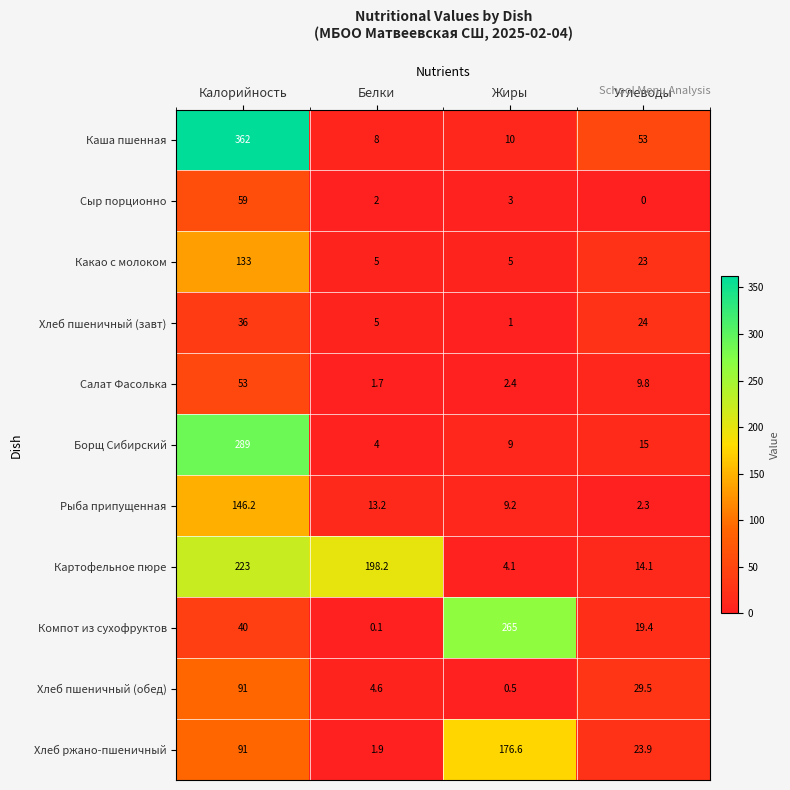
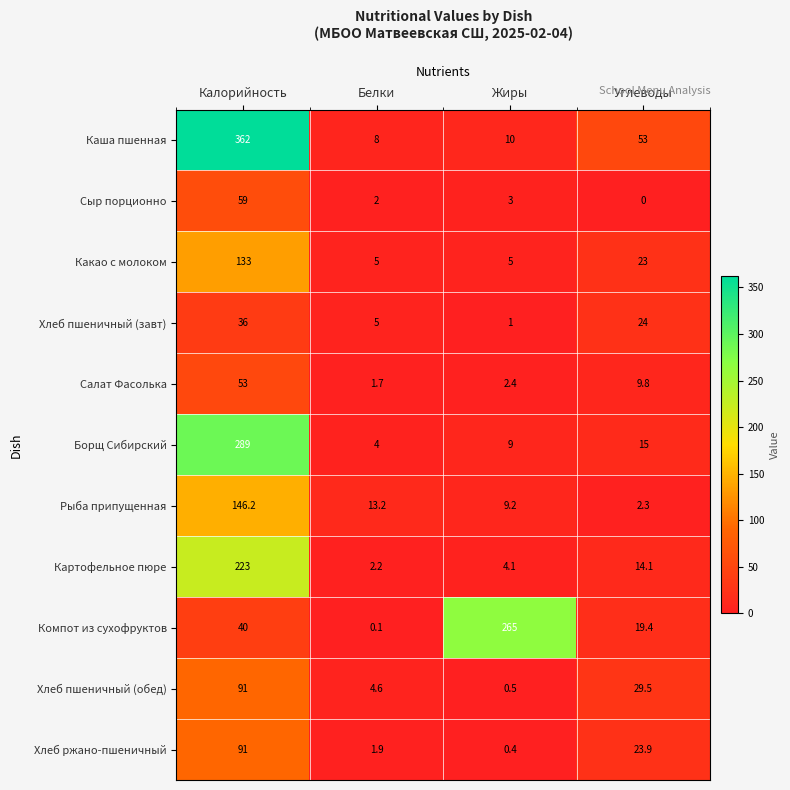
Картофельное пюре, Белки: 198.2 -> 2.2
Хлеб ржано-пшеничный, Жиры: 176.6 -> 0.4
